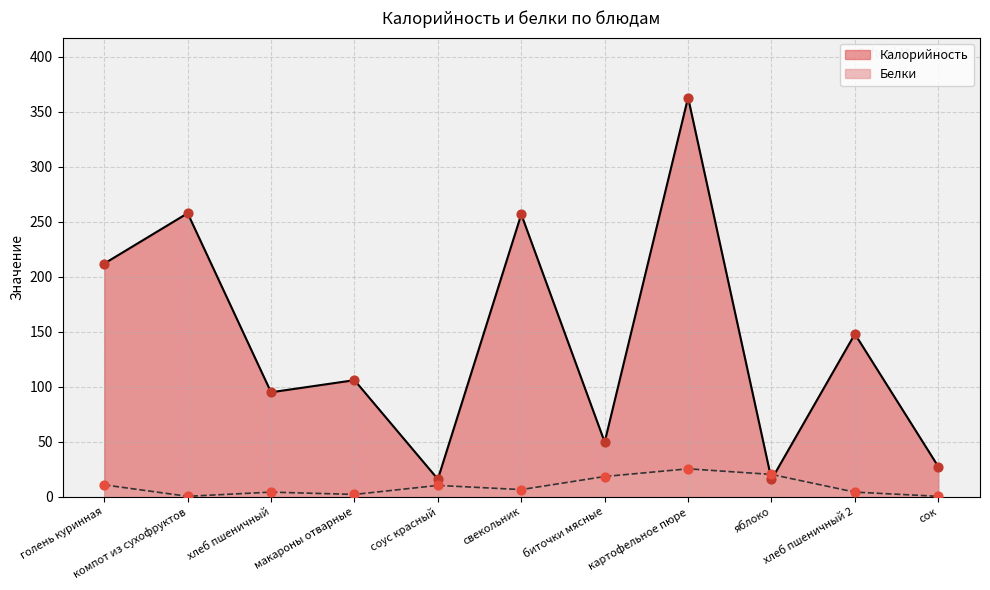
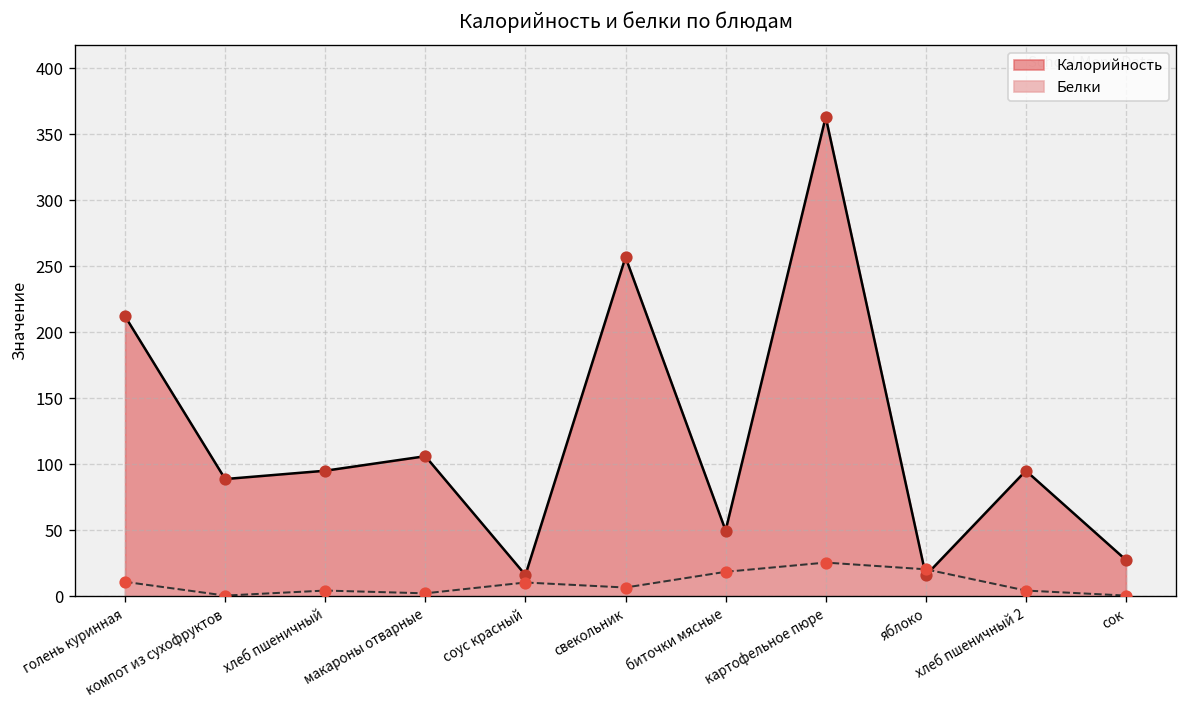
Калорийность, компот из сухофруктов: 258 -> 89
Калорийность, хлеб пшеничный 2: 148 -> 95
